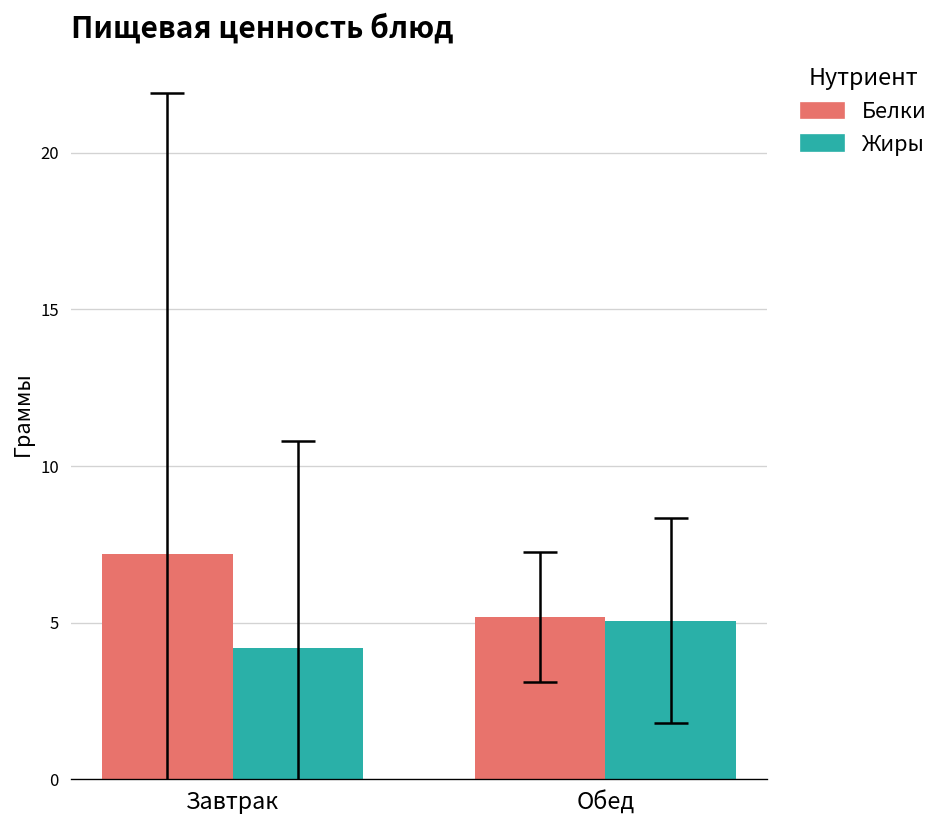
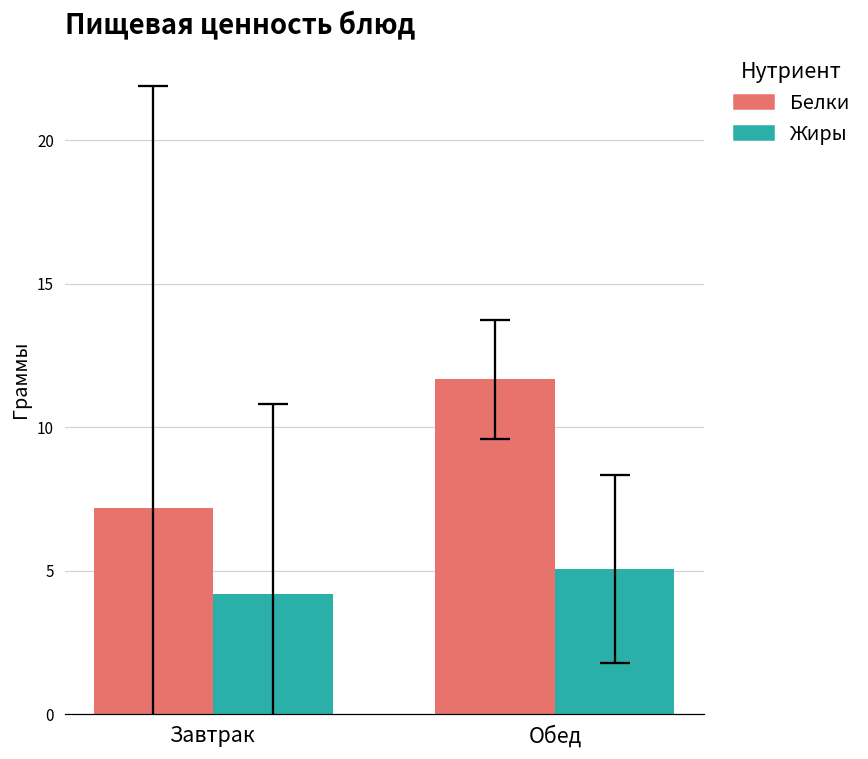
Белки, Обед: 5.2 -> 11.7
